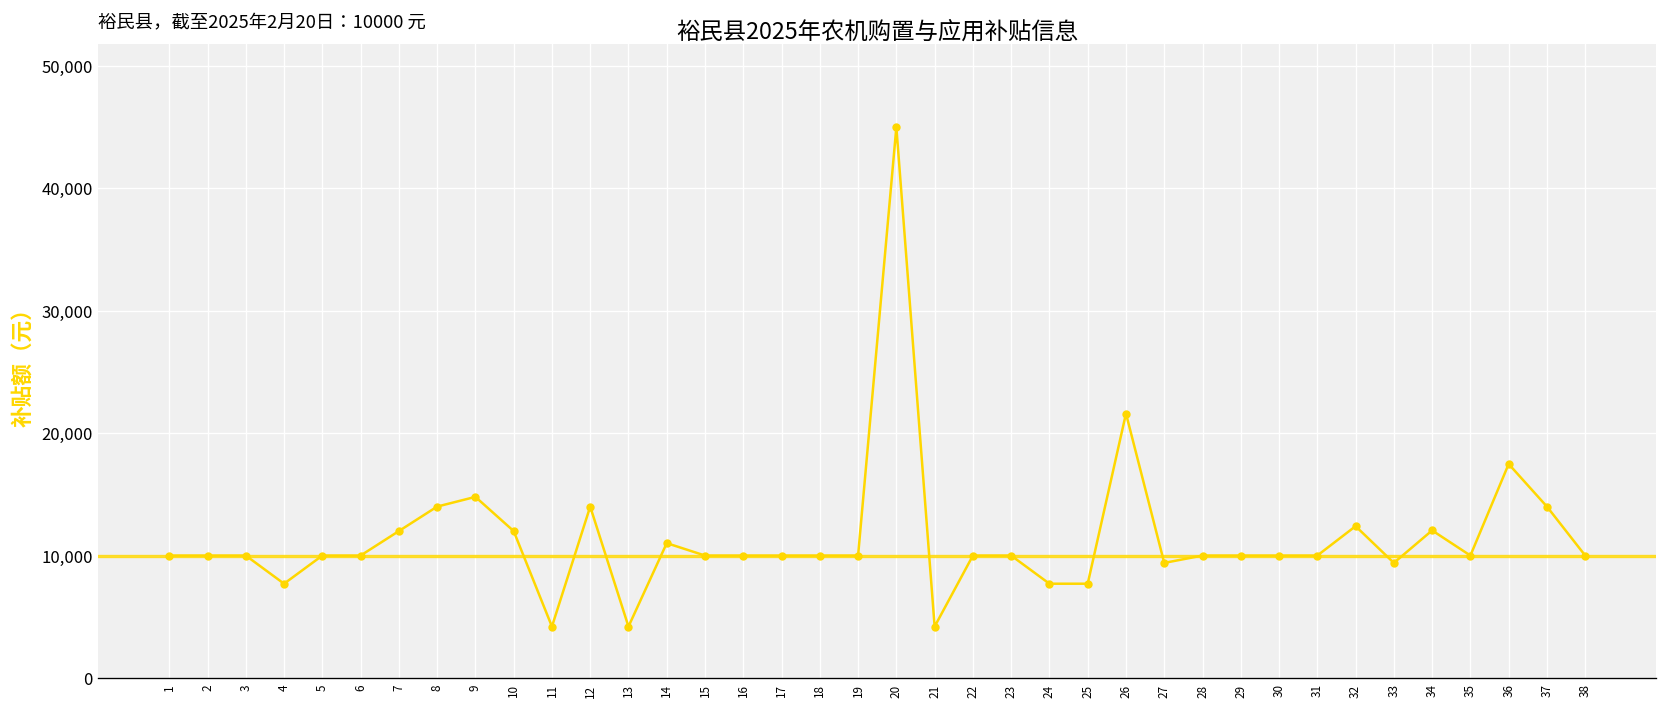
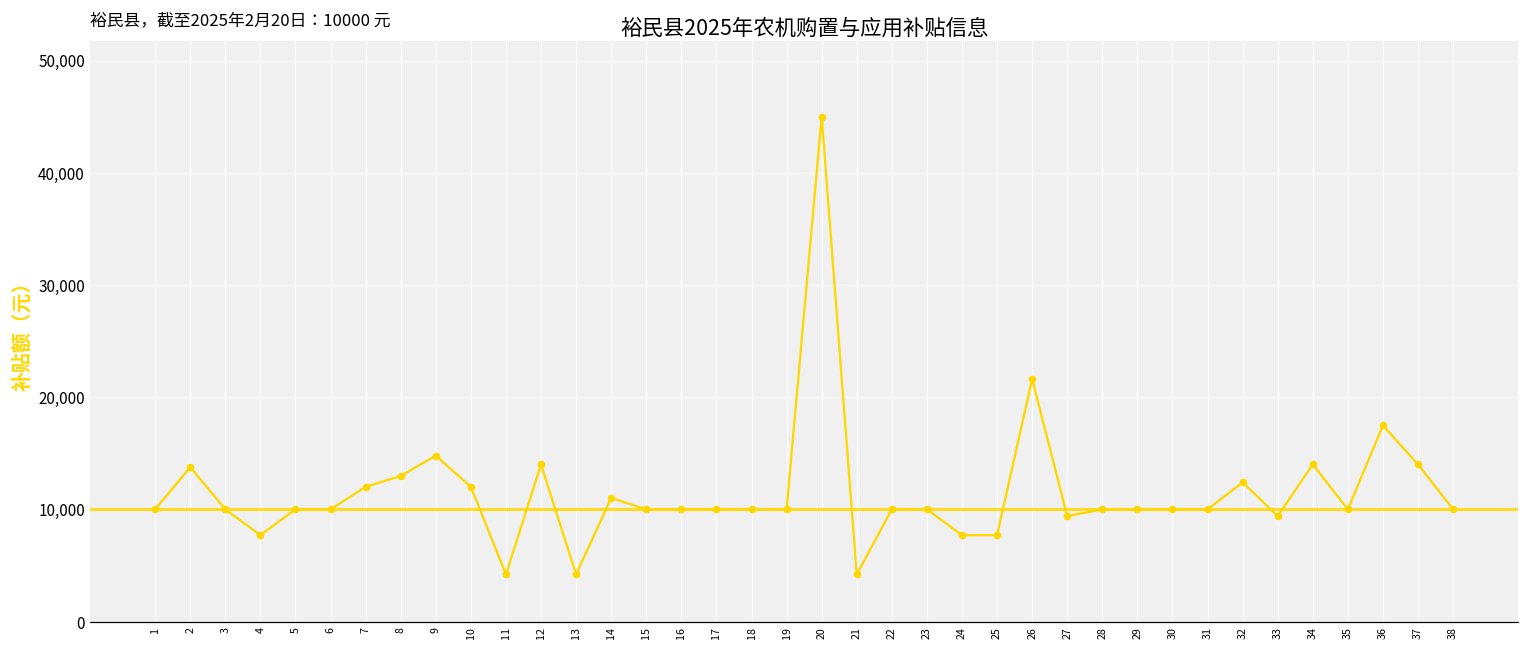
2: 10,000 -> 13,800
8: 14,000 -> 13,000
34: 12,100 -> 14,000
